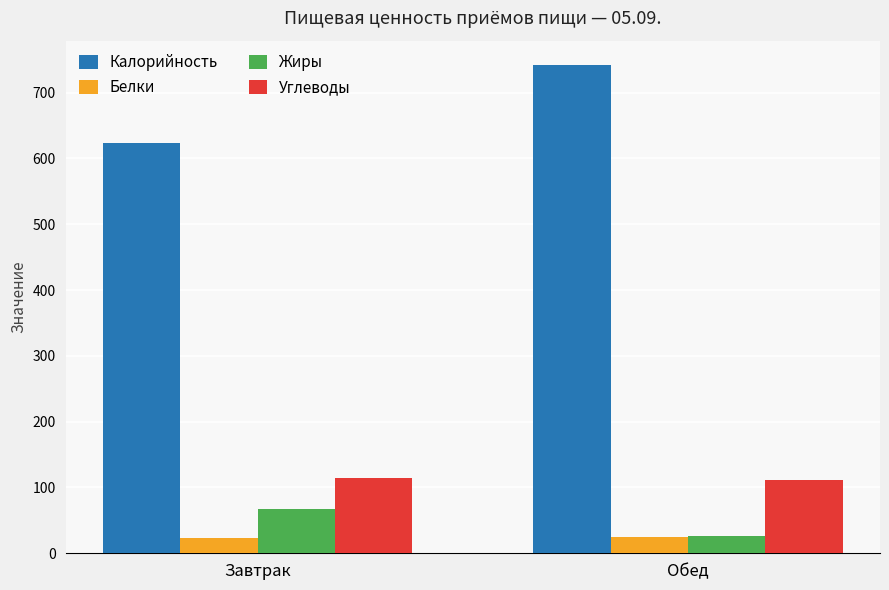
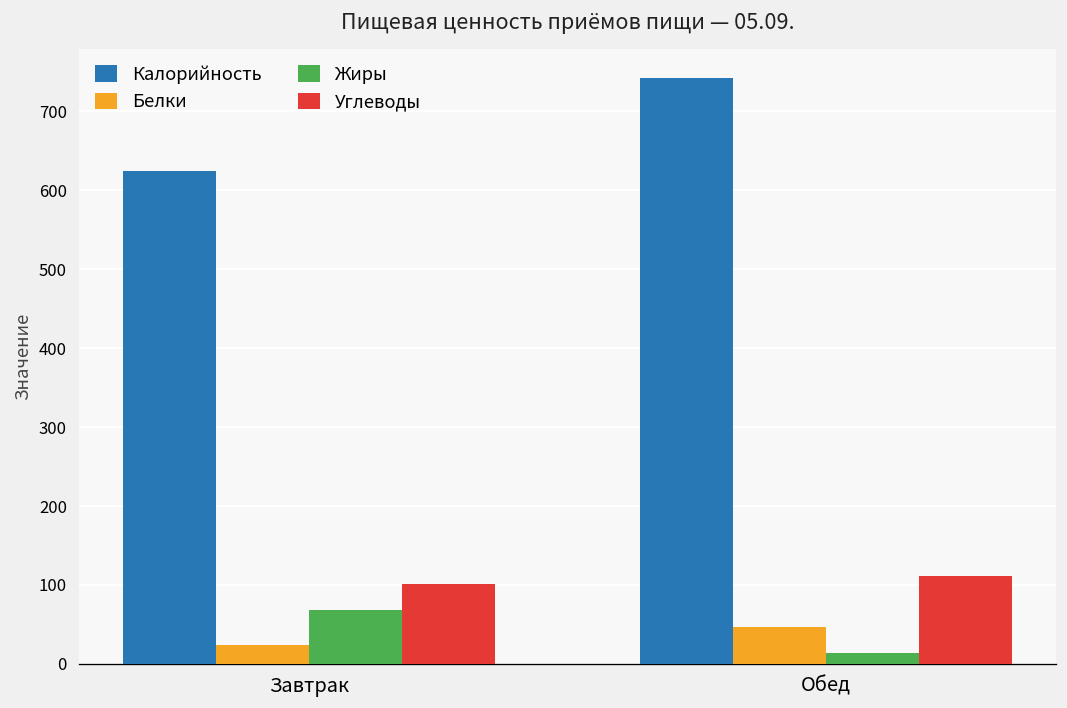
Углеводы, Завтрак: 110 -> 100
Белки, Обед: 30 -> 50
Жиры, Обед: 30 -> 10
